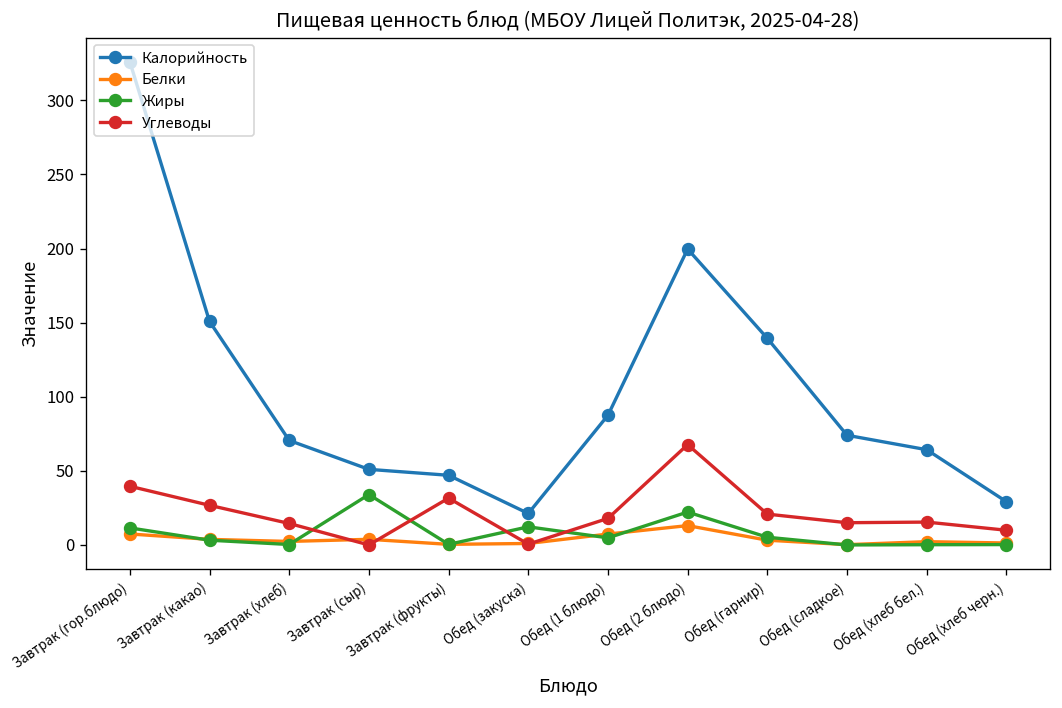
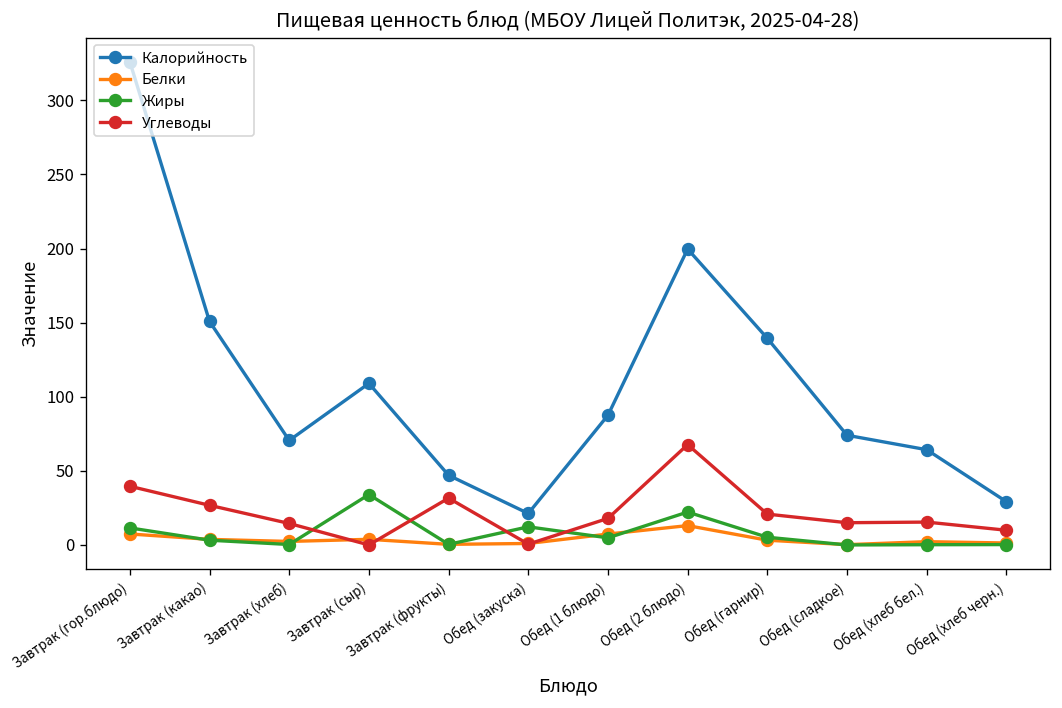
Калорийность, Завтрак (сыр): 51 -> 109
